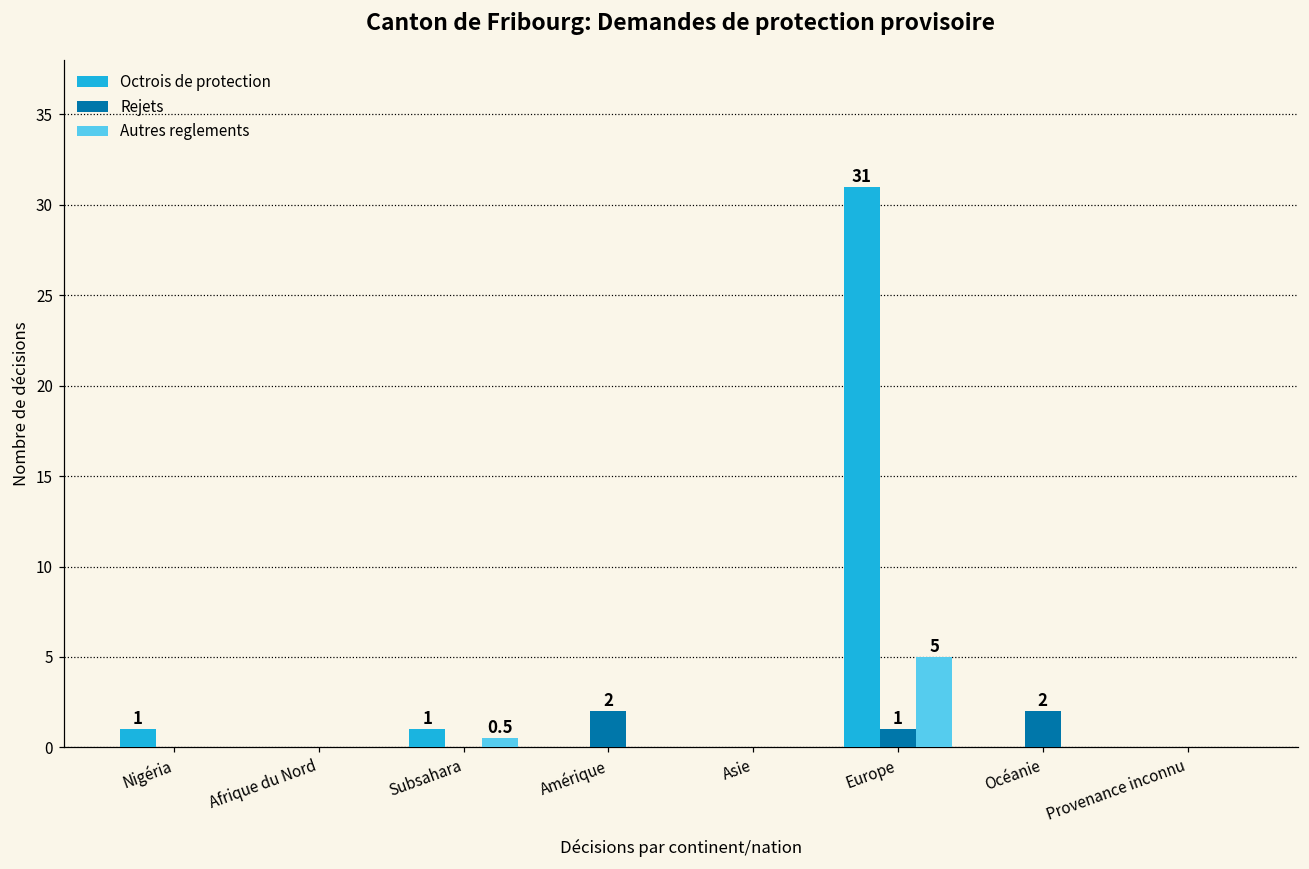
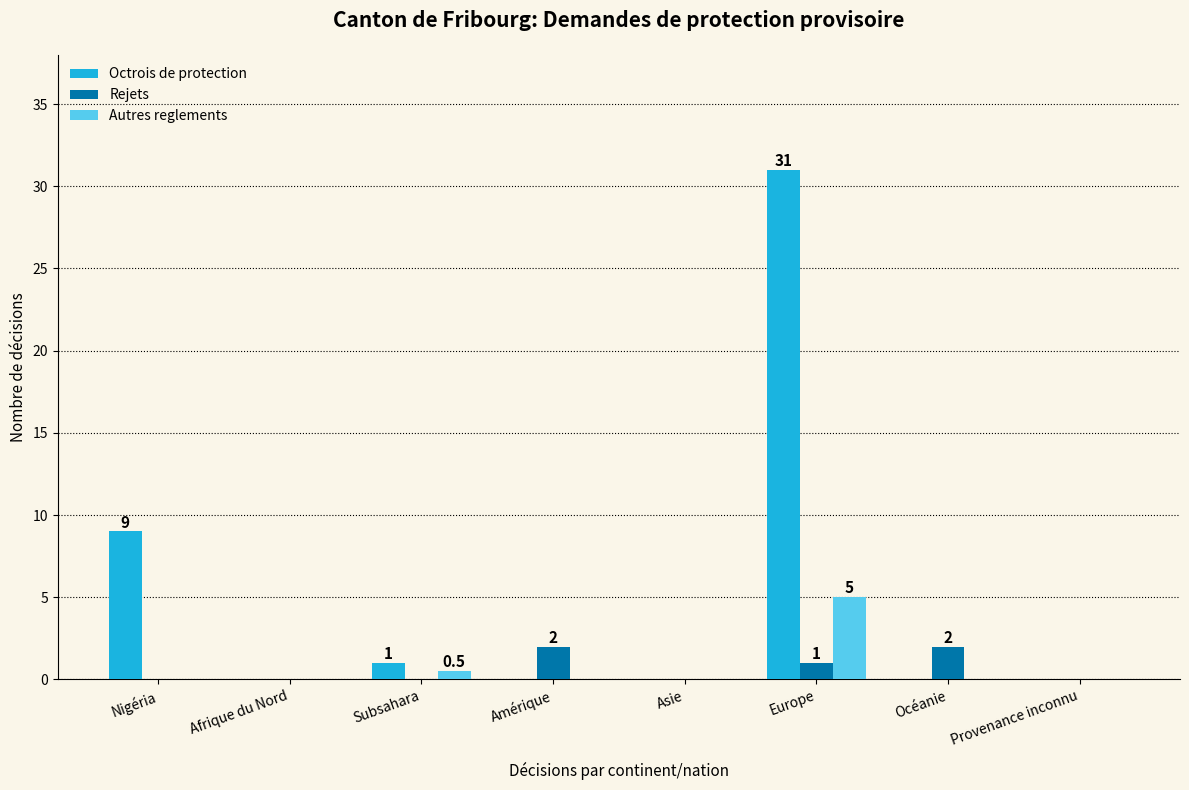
Octrois de protection, Nigéria: 1 -> 9
